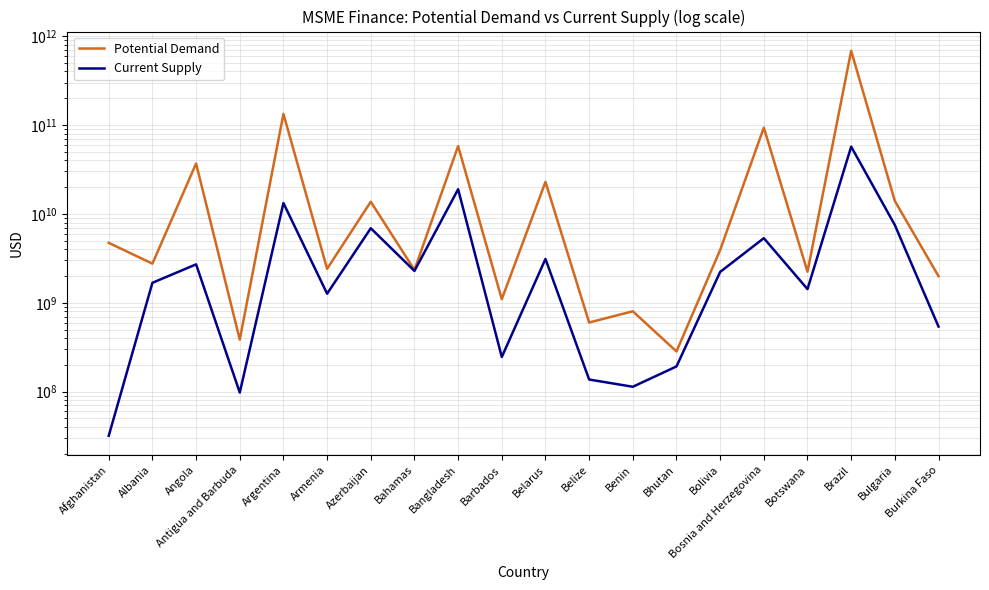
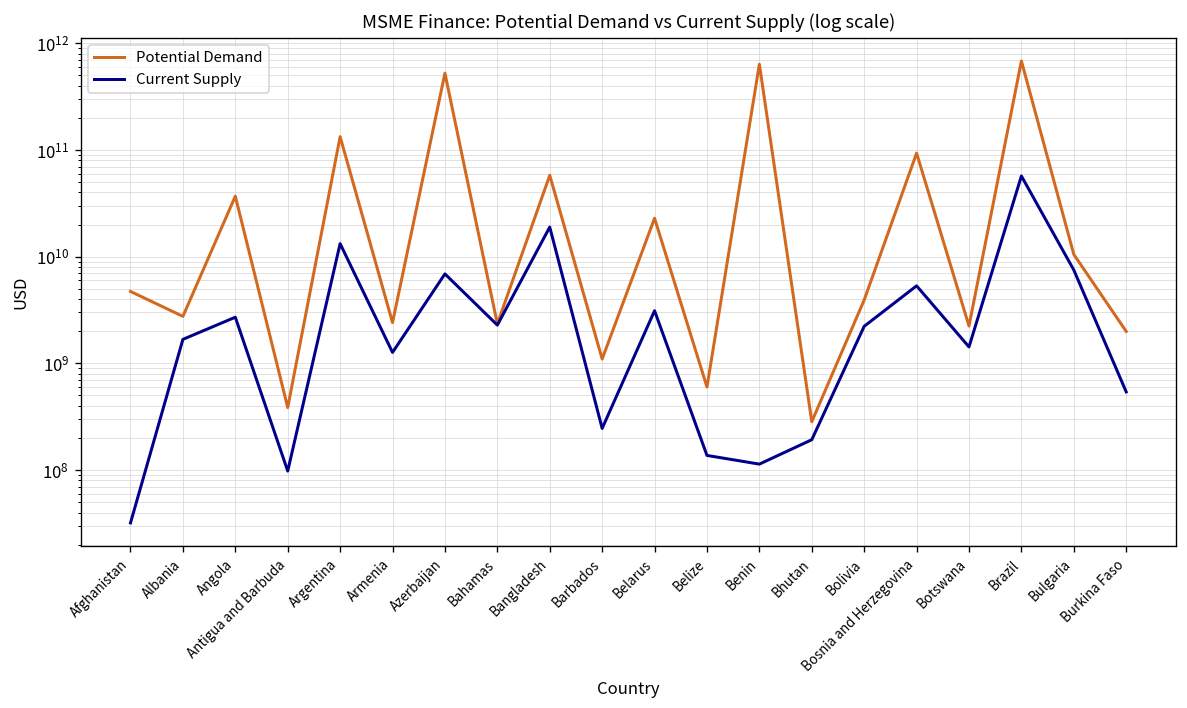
Potential Demand, Azerbaijan: 14000000000 -> 500000000000
Potential Demand, Benin: 800000000 -> 600000000000
Potential Demand, Bulgaria: 14000000000 -> 11000000000
